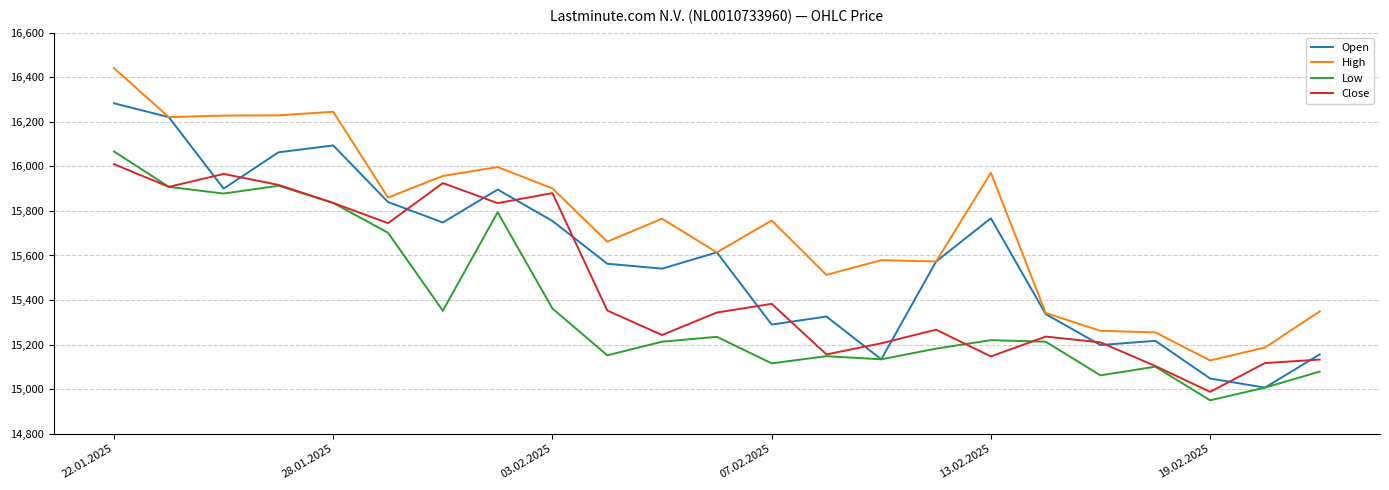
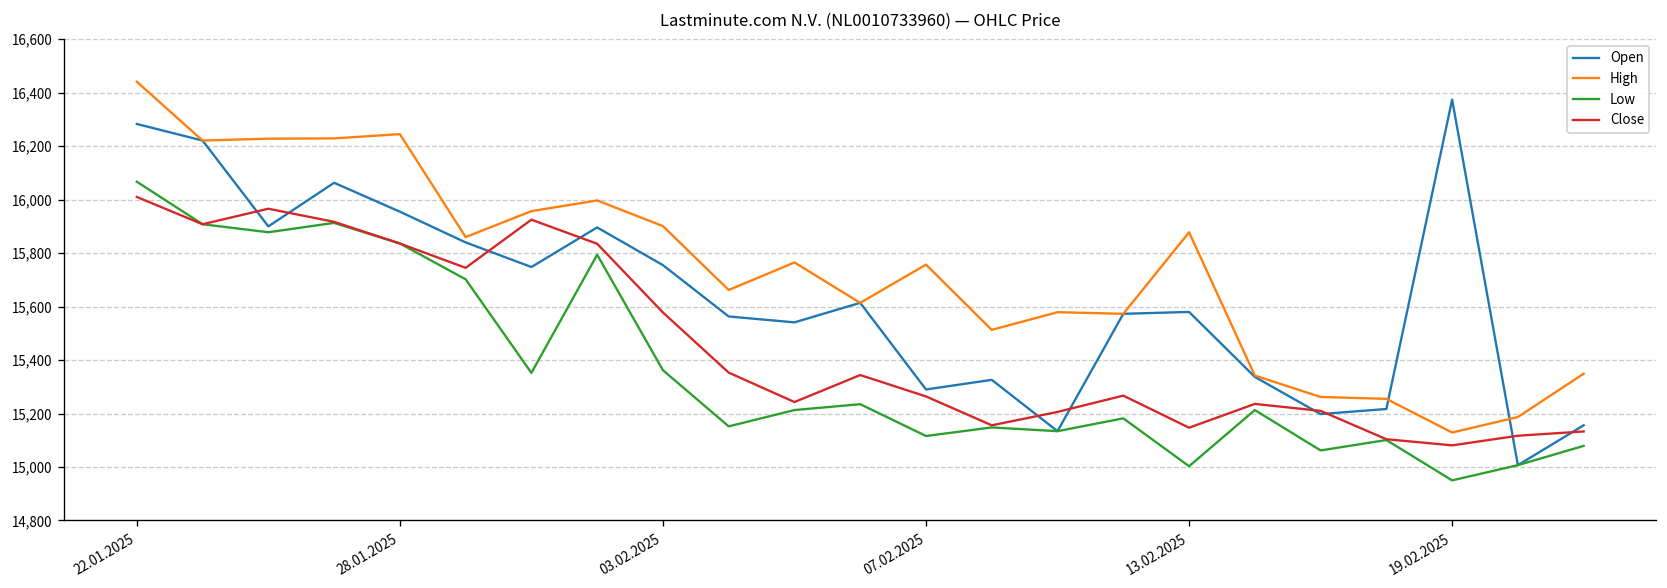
Open, 28.01.2025: 16,090 -> 15,960
Close, 03.02.2025: 15,880 -> 15,580
Close, 07.02.2025: 15,380 -> 15,260
Open, 13.02.2025: 15,770 -> 15,580
High, 13.02.2025: 15,970 -> 15,880
Low, 13.02.2025: 15,220 -> 15,000
Open, 19.02.2025: 15,050 -> 16,370
Close, 19.02.2025: 14,990 -> 15,080
